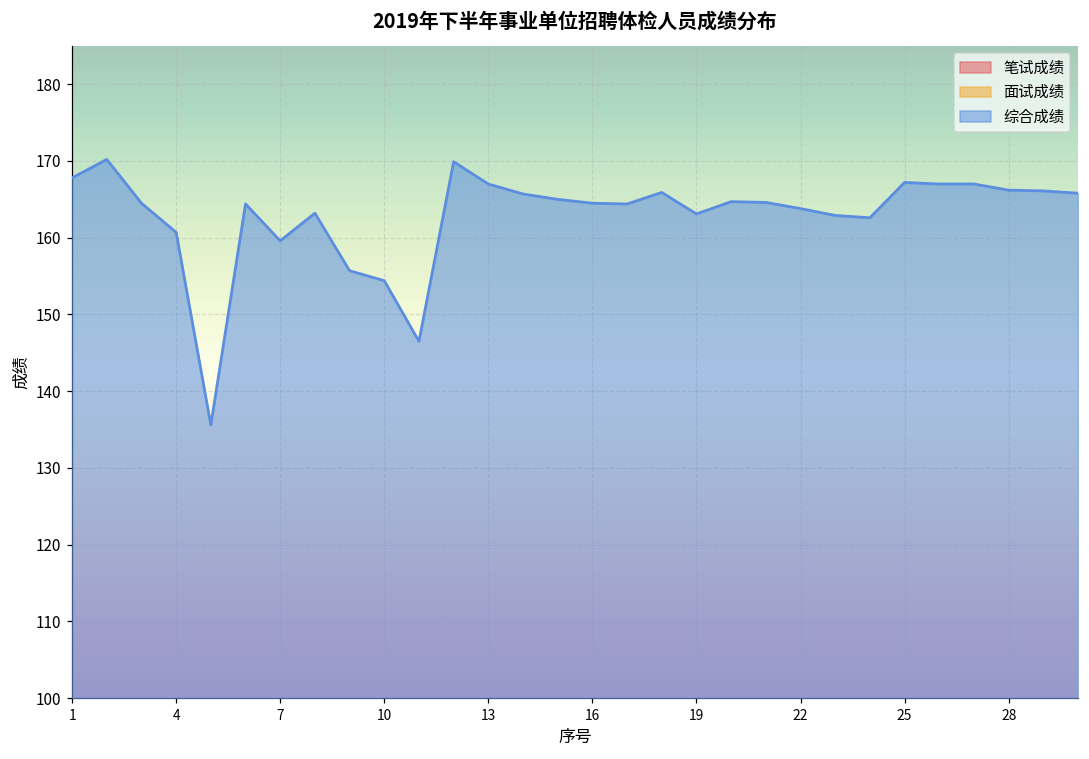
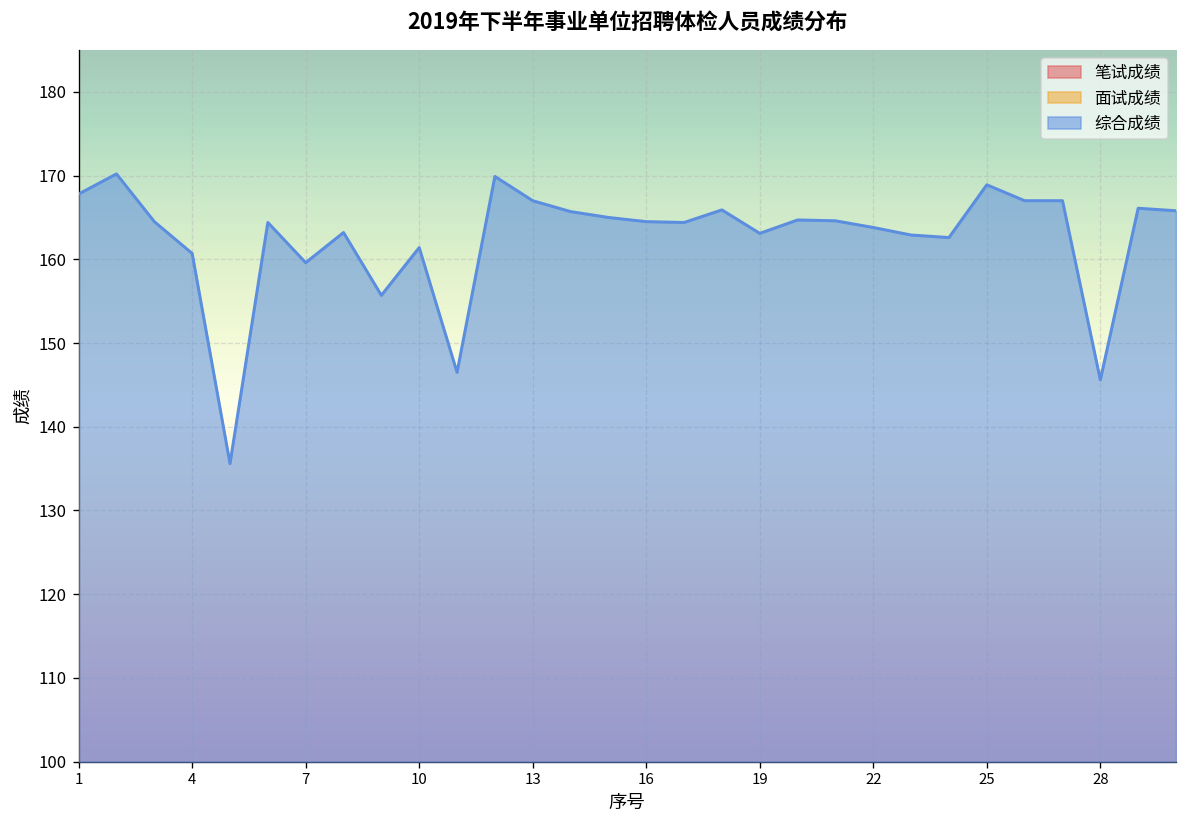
综合成绩, 10: 154 -> 161
综合成绩, 25: 167 -> 169
综合成绩, 28: 166 -> 146
